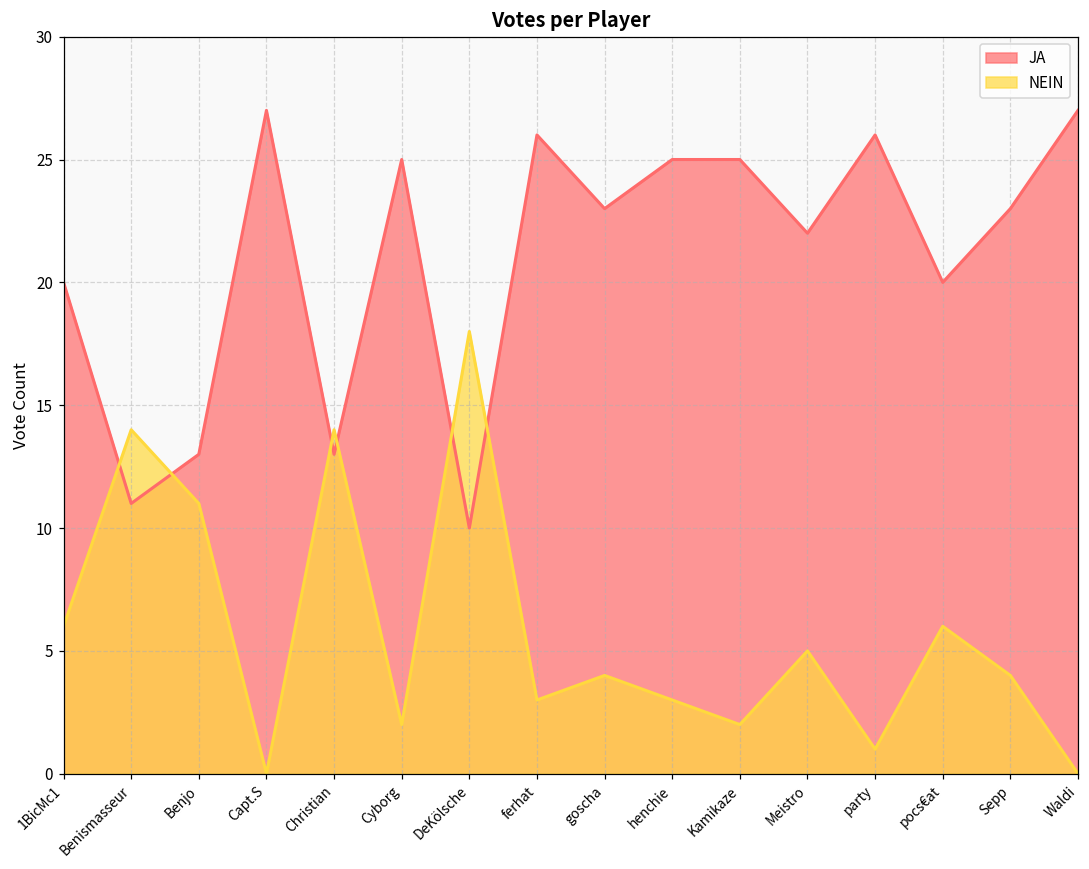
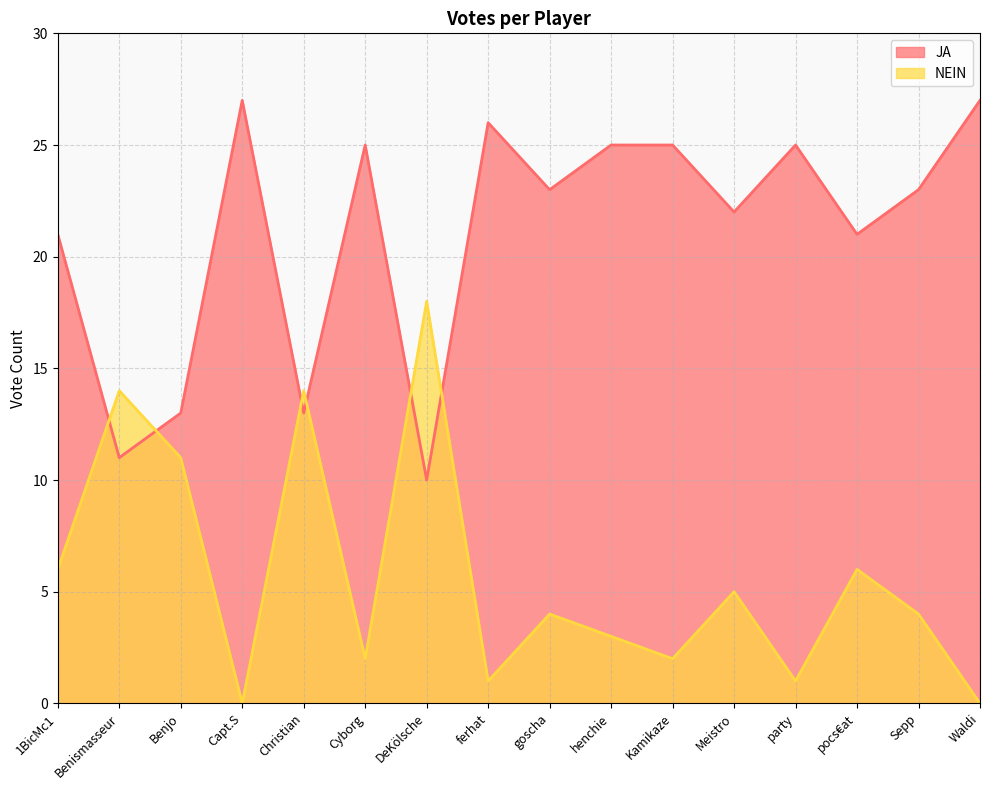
JA, 1BicMc1: 20 -> 21
NEIN, ferhat: 3 -> 1
JA, party: 26 -> 25
JA, pocs€at: 20 -> 21
